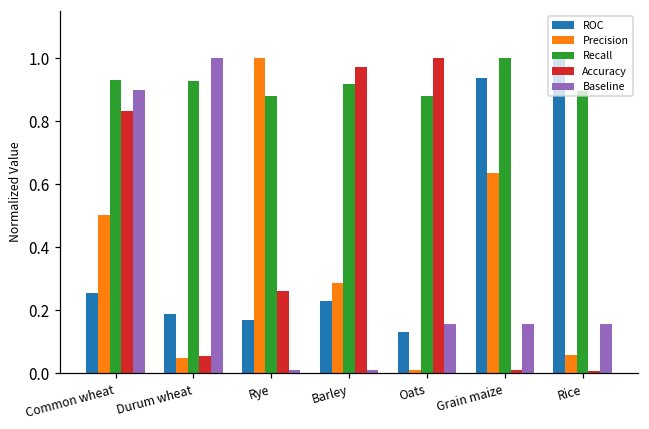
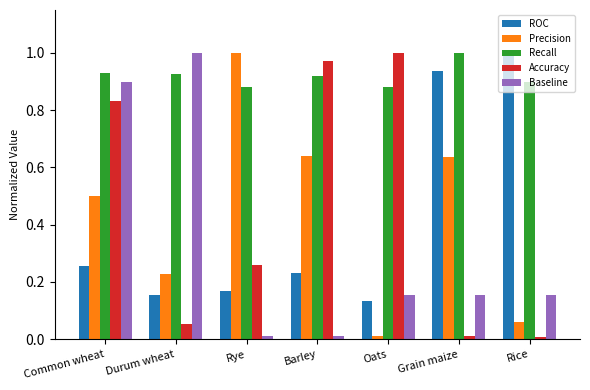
ROC, Durum wheat: 0.19 -> 0.16
Precision, Durum wheat: 0.05 -> 0.23
Precision, Barley: 0.29 -> 0.64
